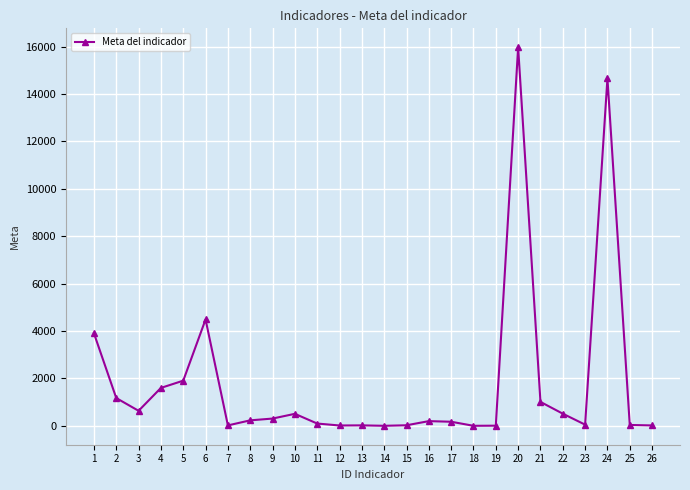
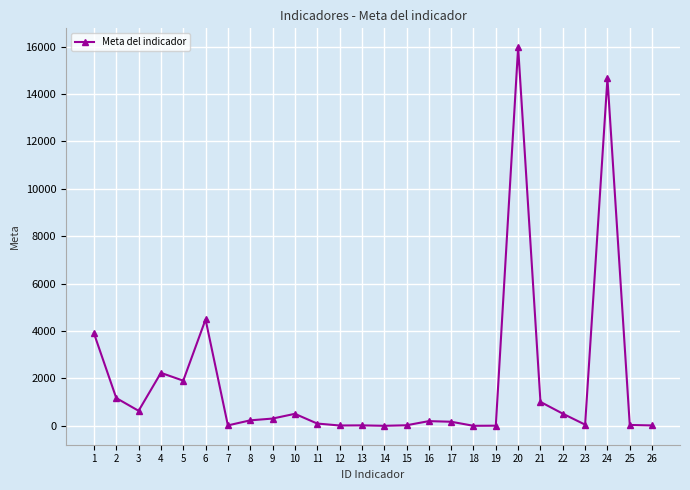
4: 1600 -> 2200
